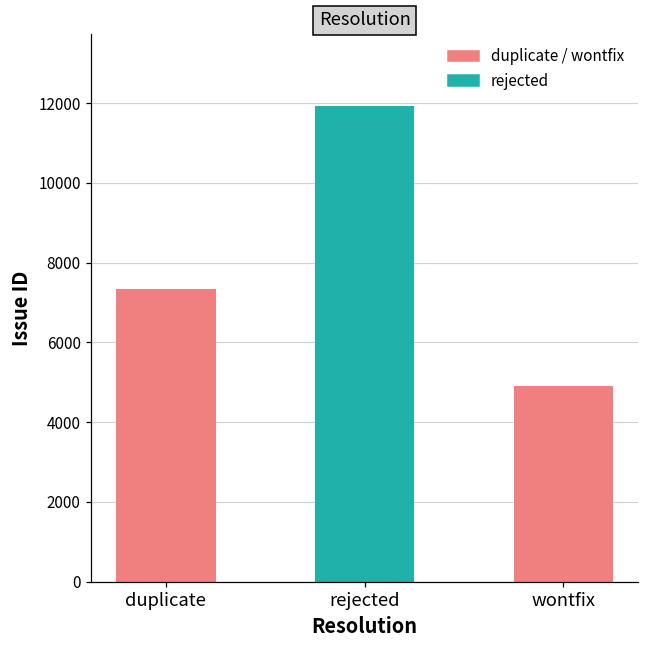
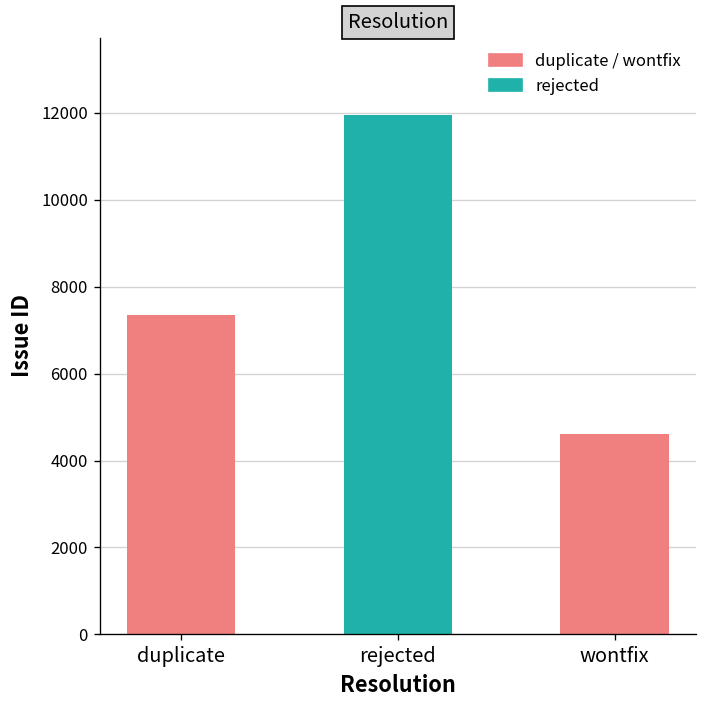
wontfix: 4900 -> 4600
